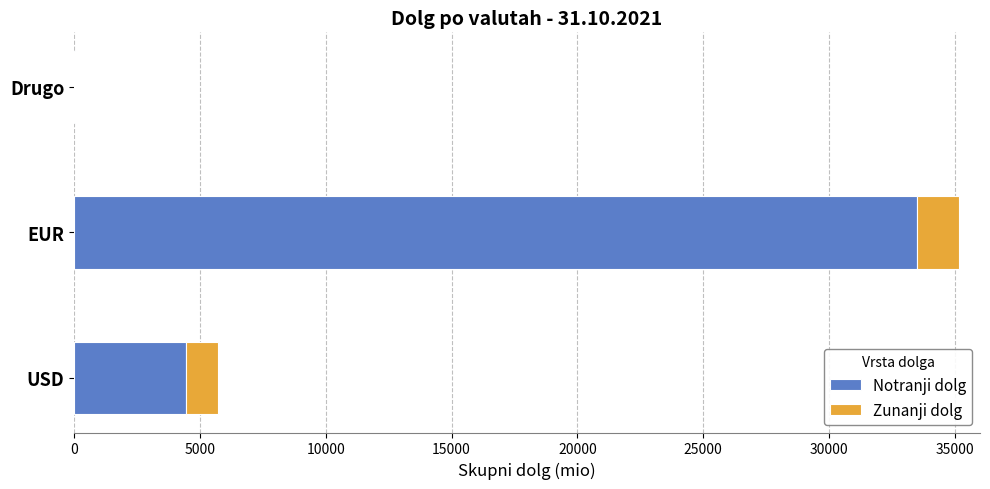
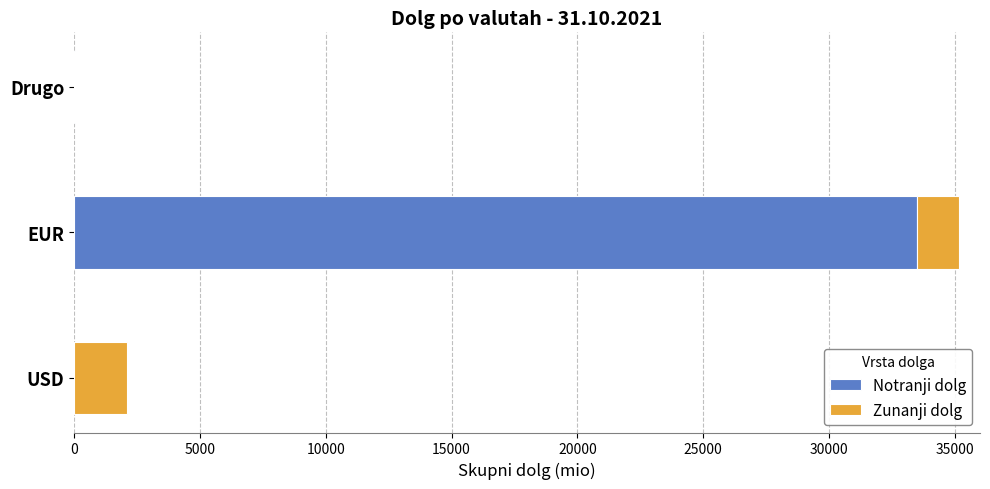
Notranji dolg, USD: 4400 -> 0
Zunanji dolg, USD: 1300 -> 2100
